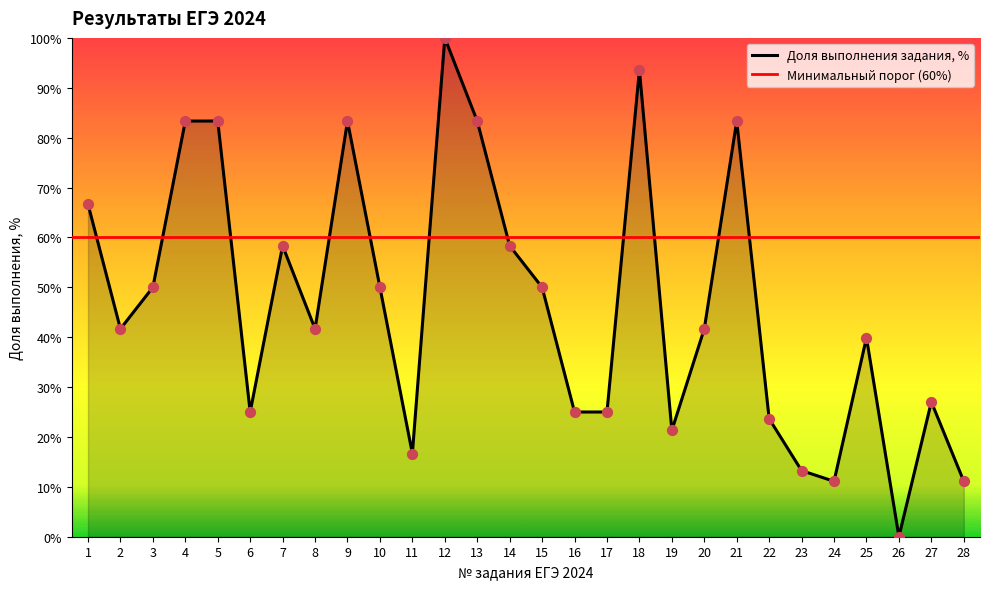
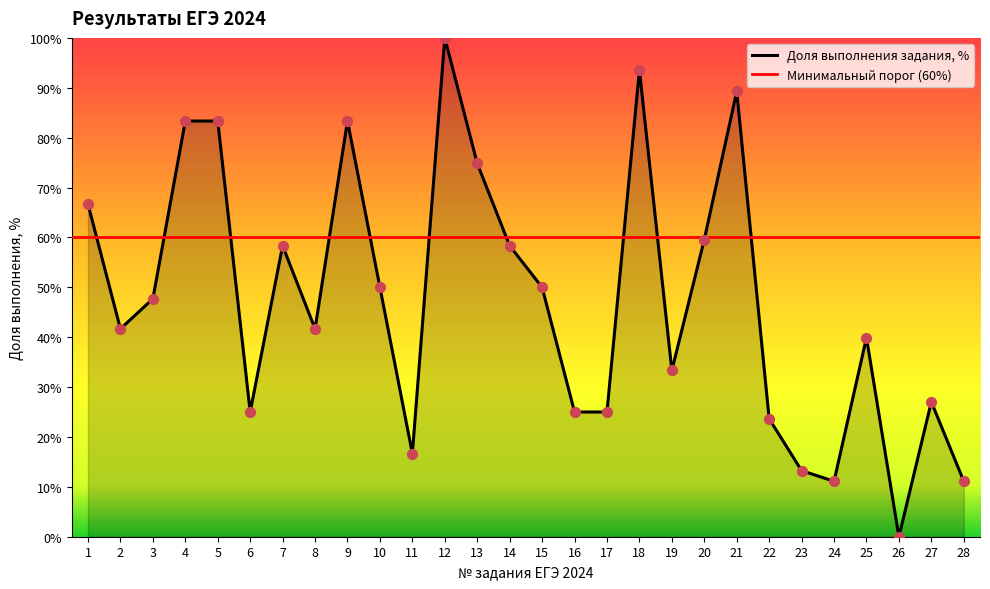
3: 50% -> 48%
13: 83% -> 75%
19: 21% -> 33%
20: 42% -> 60%
21: 83% -> 89%
